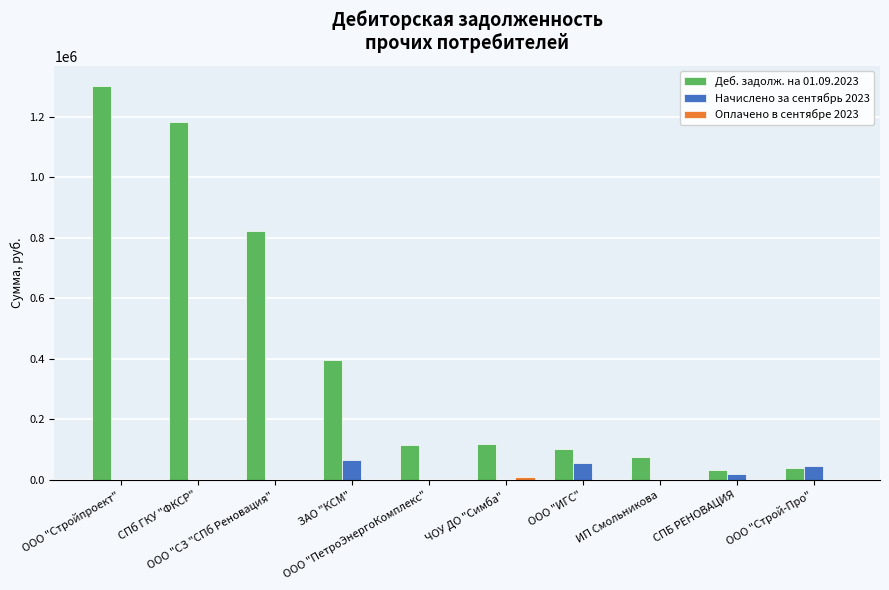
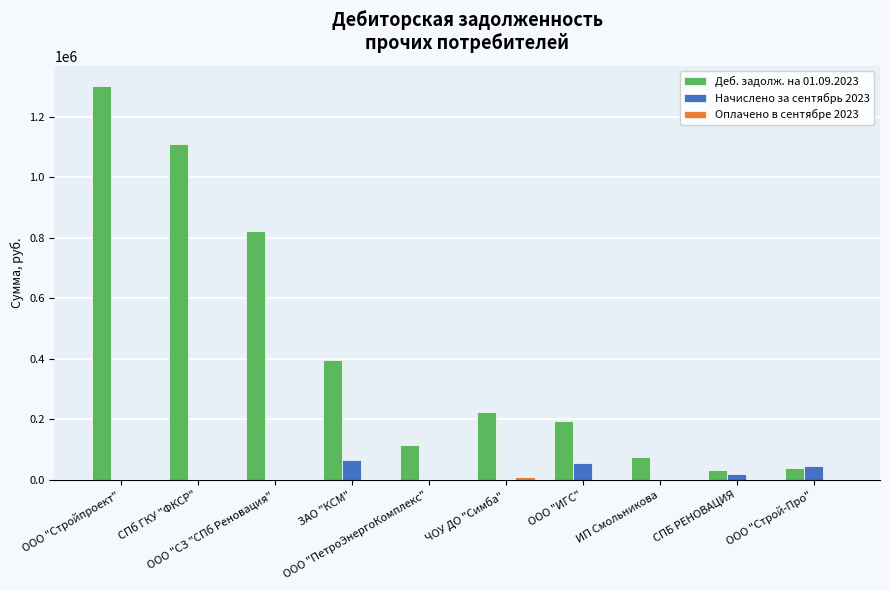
Деб. задолж. на 01.09.2023, СПб ГКУ "ФКСР": 1180000 -> 1110000
Деб. задолж. на 01.09.2023, ЧОУ ДО "Симба": 120000 -> 220000
Деб. задолж. на 01.09.2023, ООО "ИГС": 100000 -> 200000
